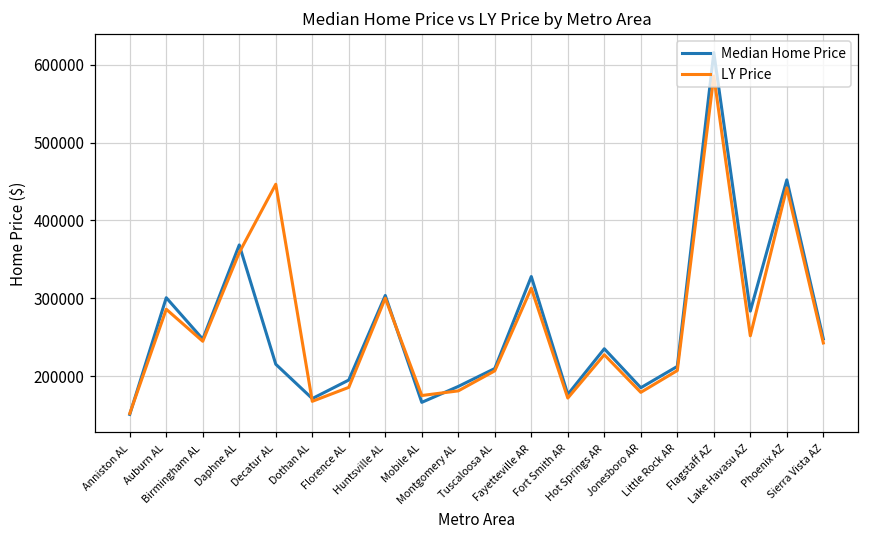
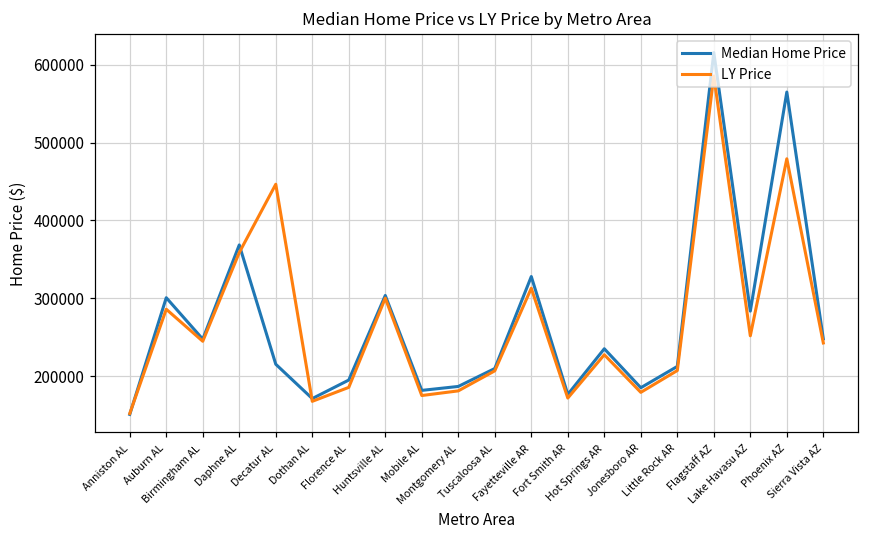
Median Home Price, Mobile AL: 170000 -> 180000
Median Home Price, Phoenix AZ: 450000 -> 560000
LY Price, Phoenix AZ: 440000 -> 480000
